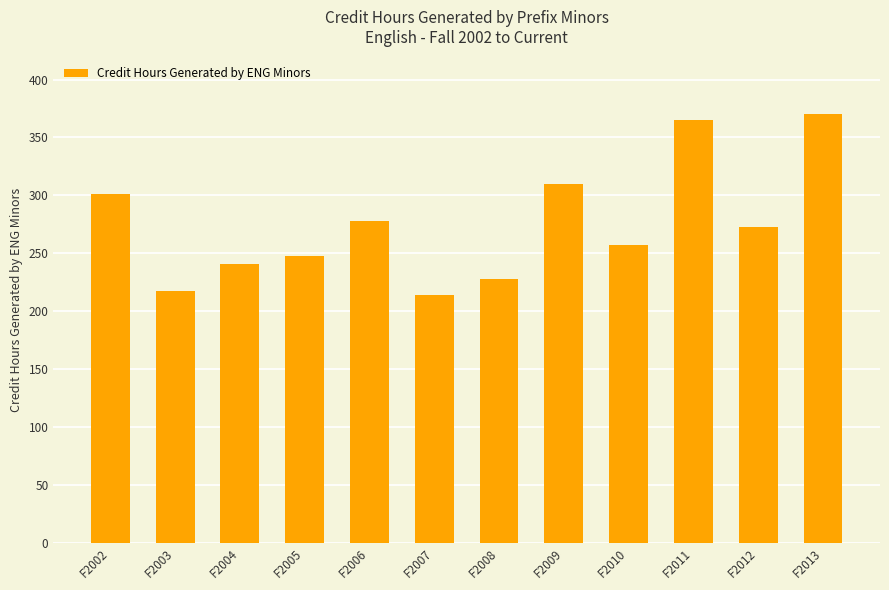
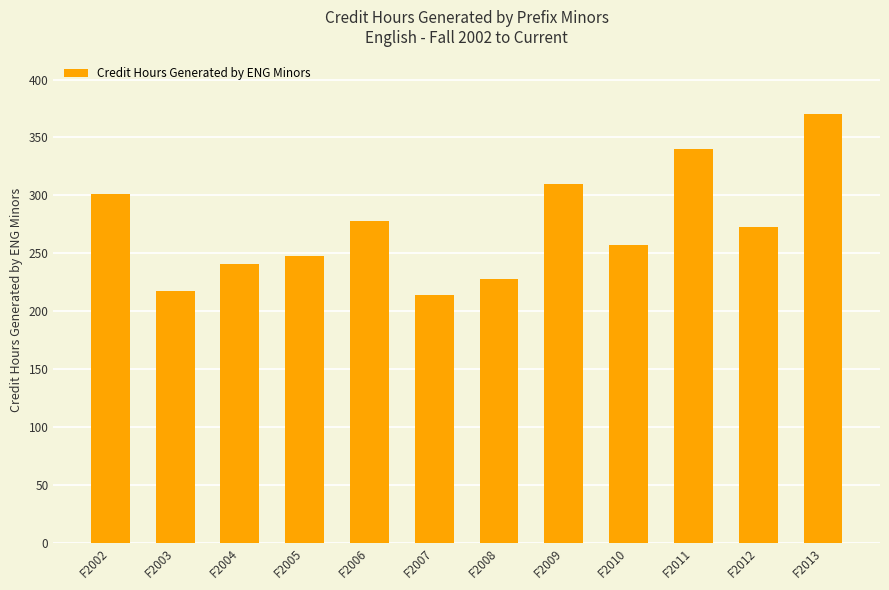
F2011: 365 -> 340
